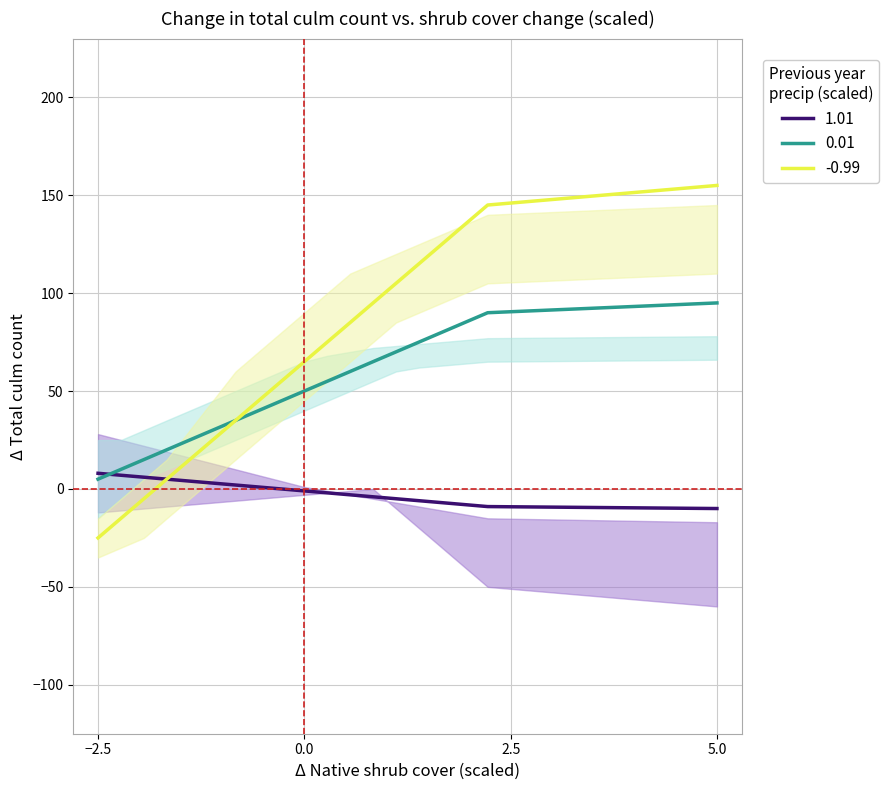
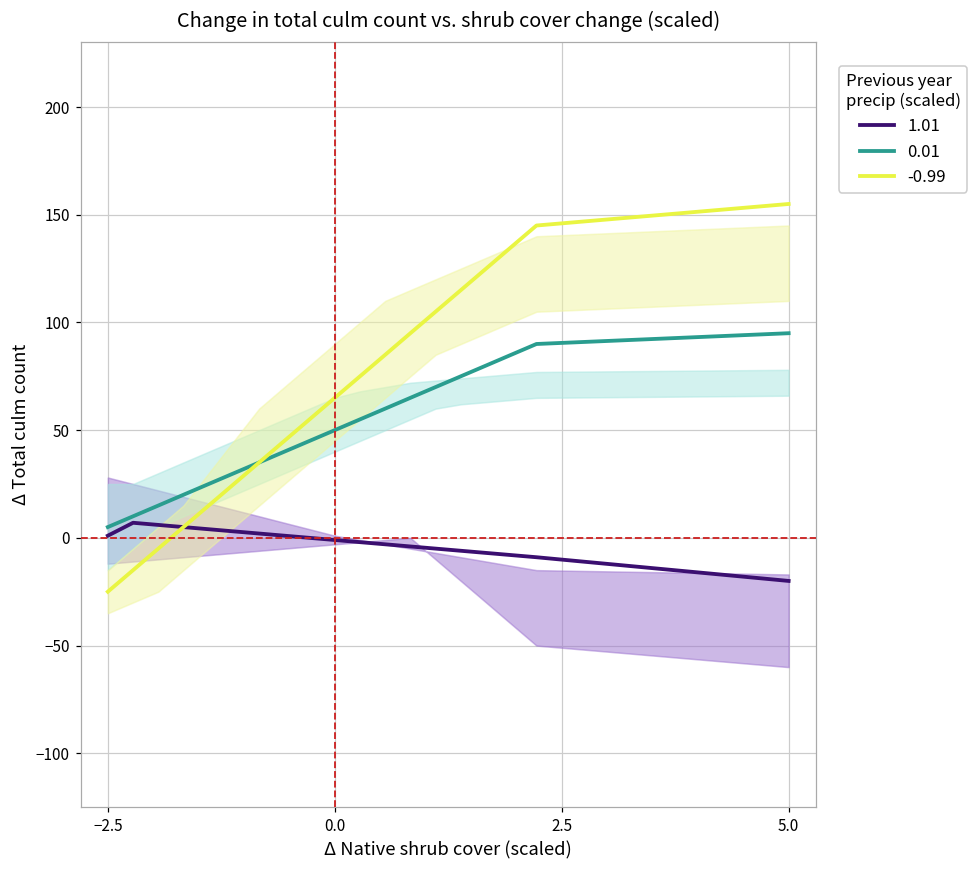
1.01, −2.5: 8 -> 1
1.01, 5.0: -10 -> -20
